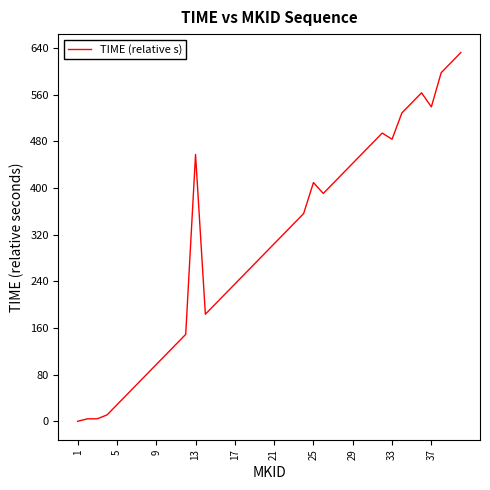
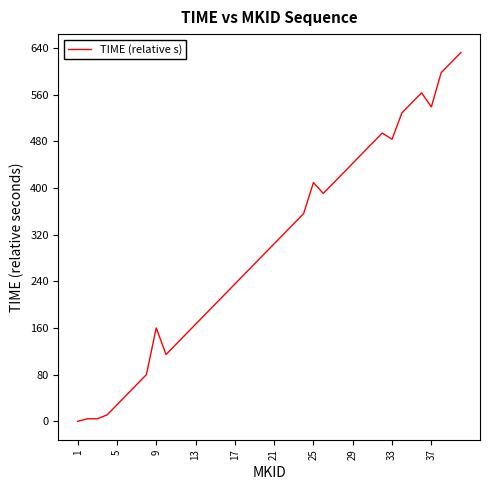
9: 100 -> 160
13: 460 -> 170
